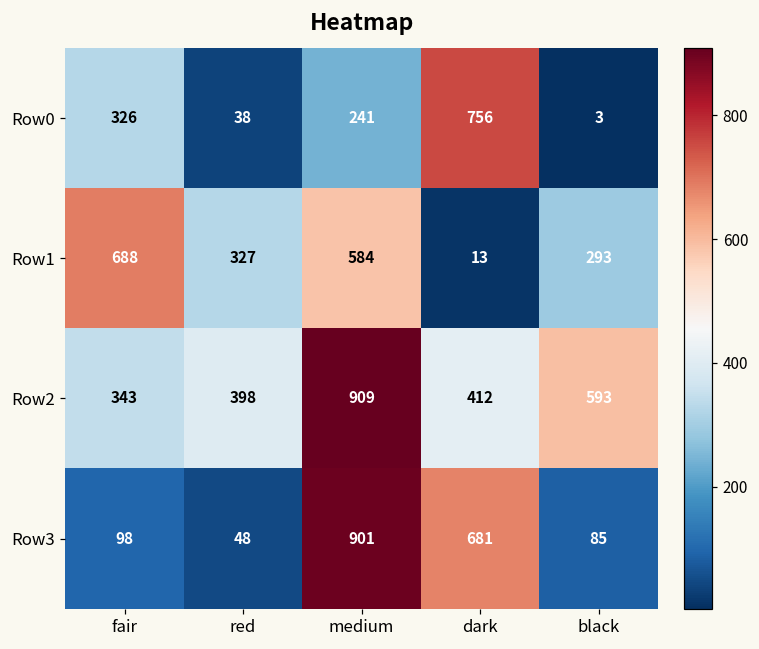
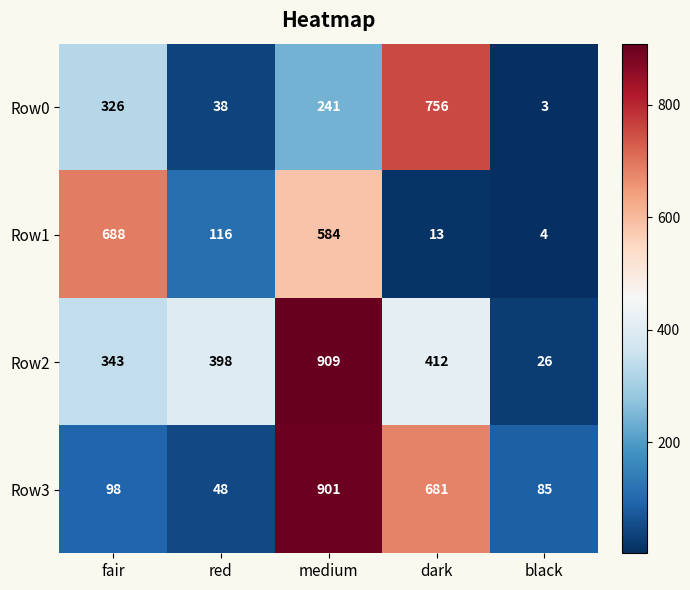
Row1, red: 327 -> 116
Row1, black: 293 -> 4
Row2, black: 593 -> 26
